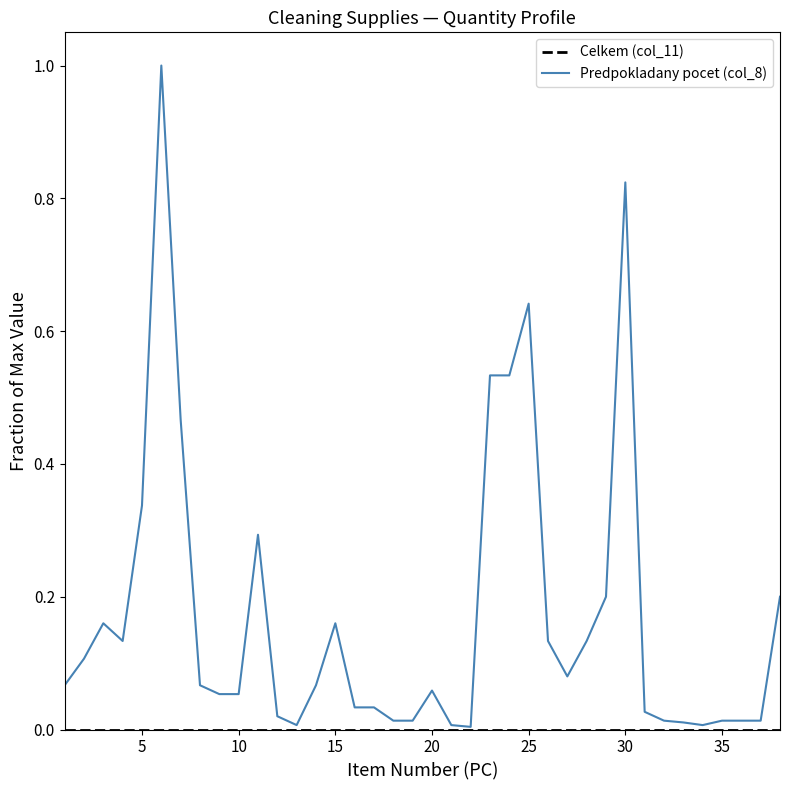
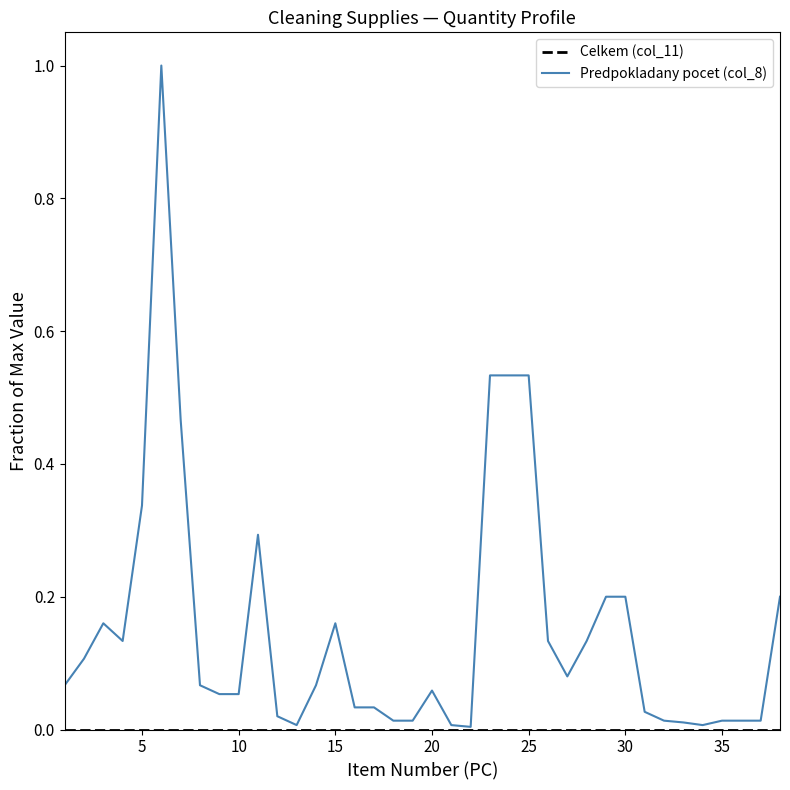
Predpokladany pocet (col_8), 25: 0.64 -> 0.53
Predpokladany pocet (col_8), 30: 0.82 -> 0.20
